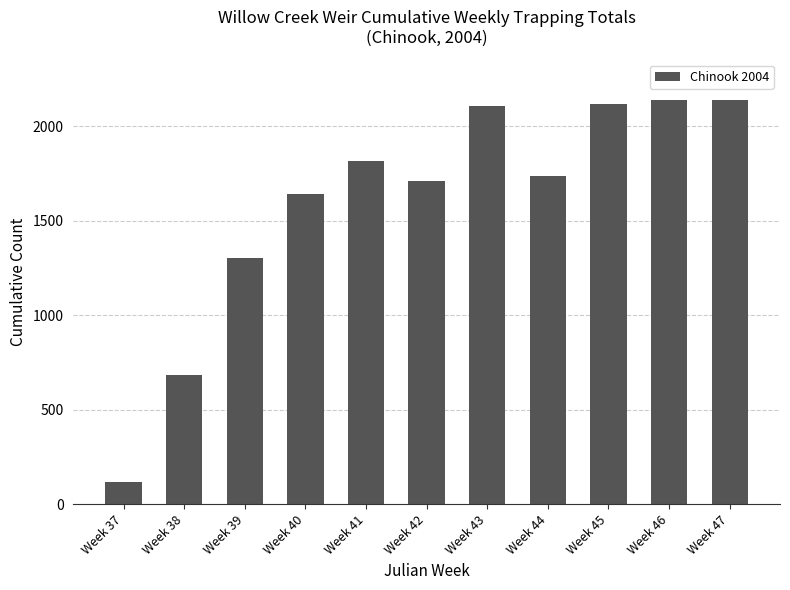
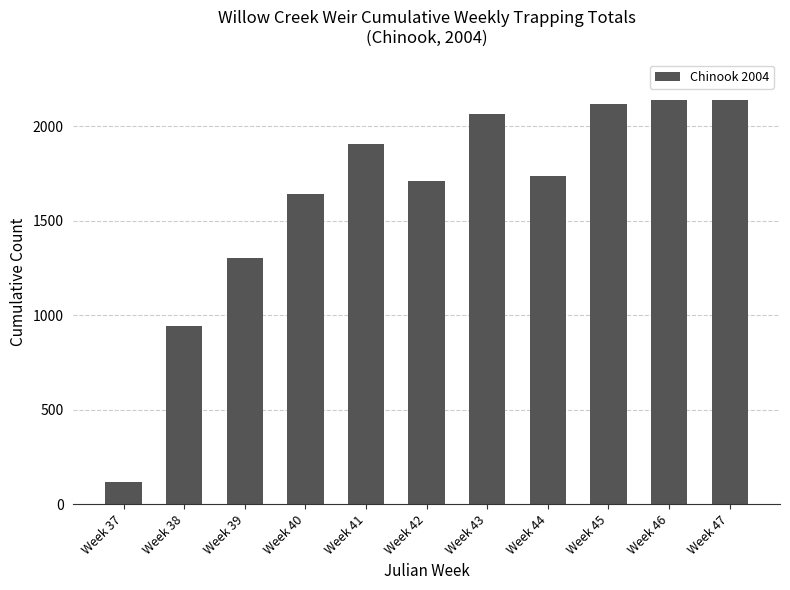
Week 38: 690 -> 940
Week 41: 1820 -> 1910
Week 43: 2110 -> 2060
